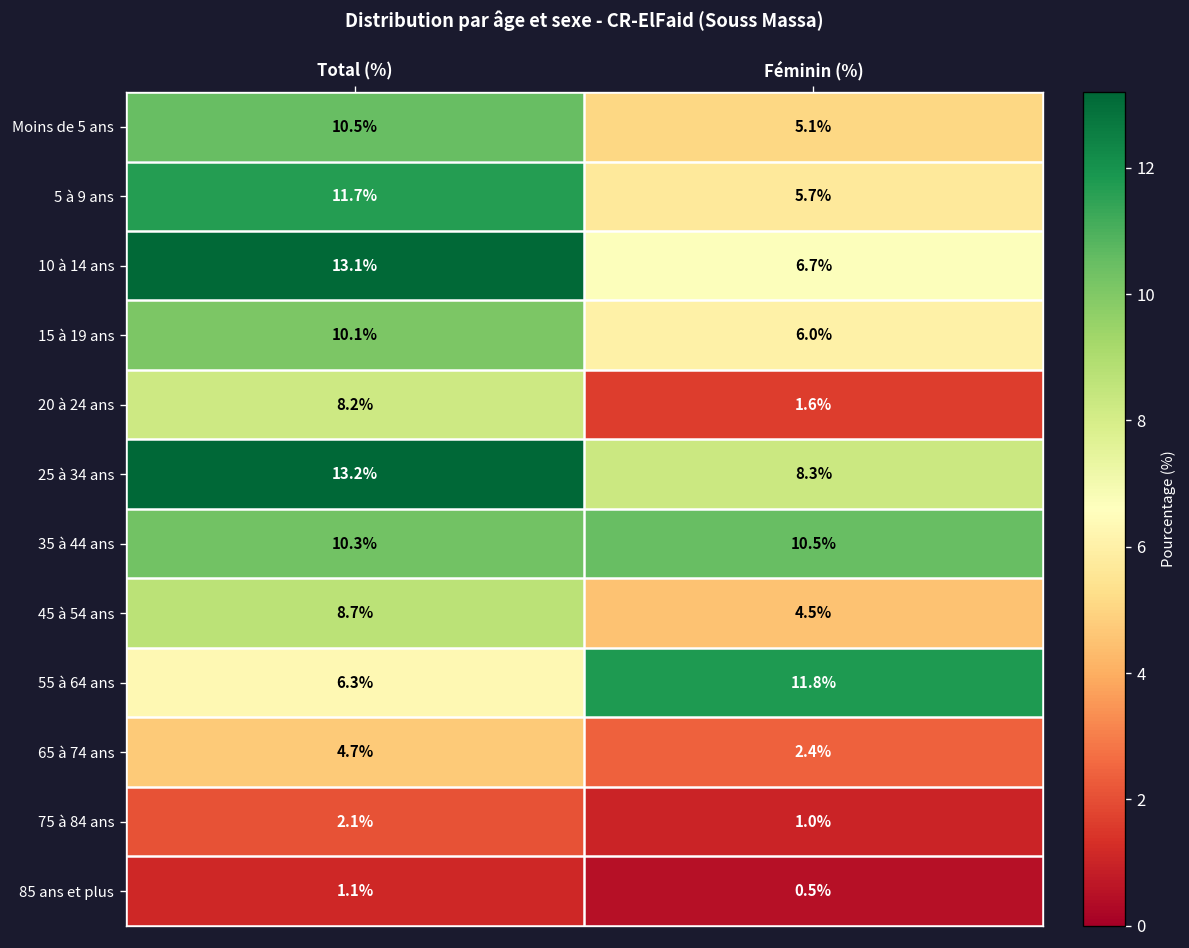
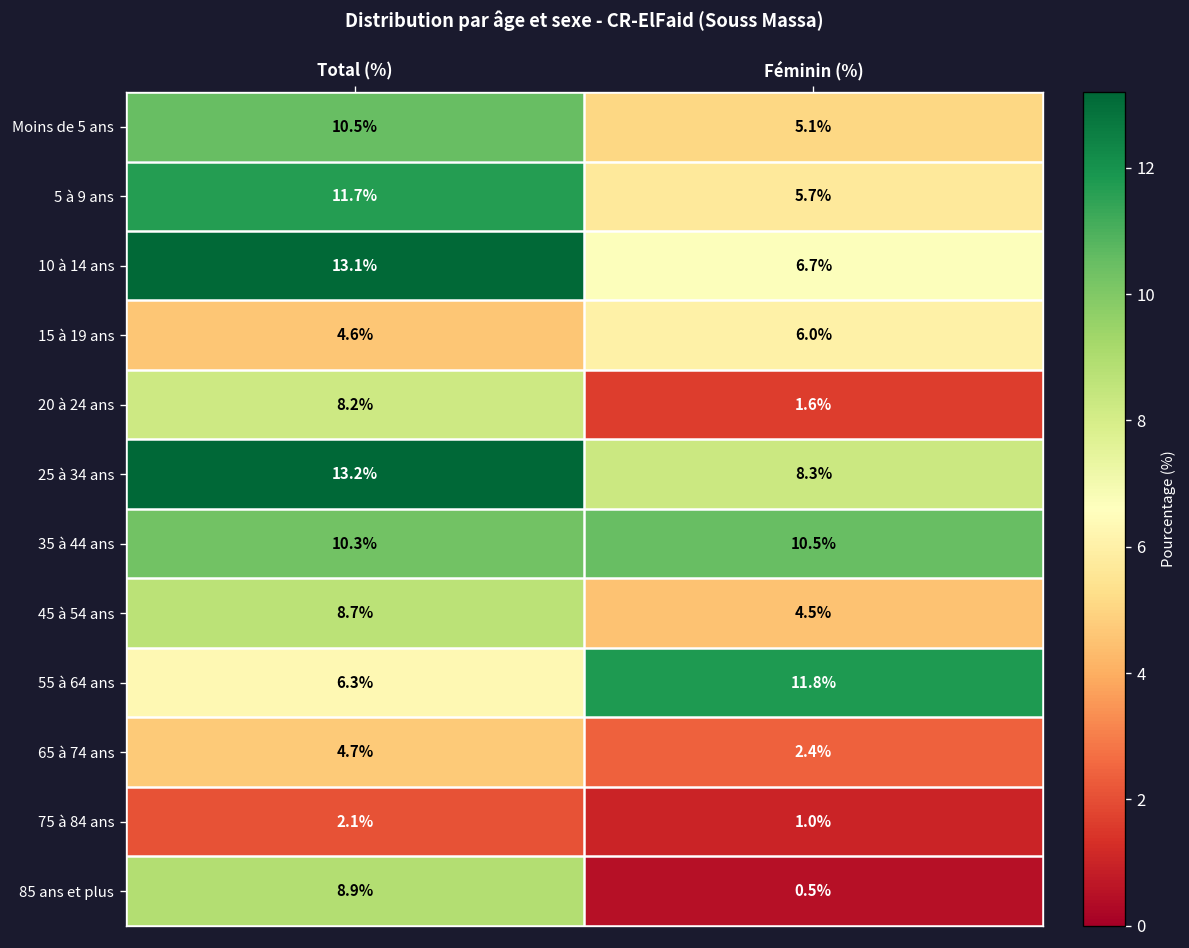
15 à 19 ans, Total (%): 10.1% -> 4.6%
85 ans et plus, Total (%): 1.1% -> 8.9%
